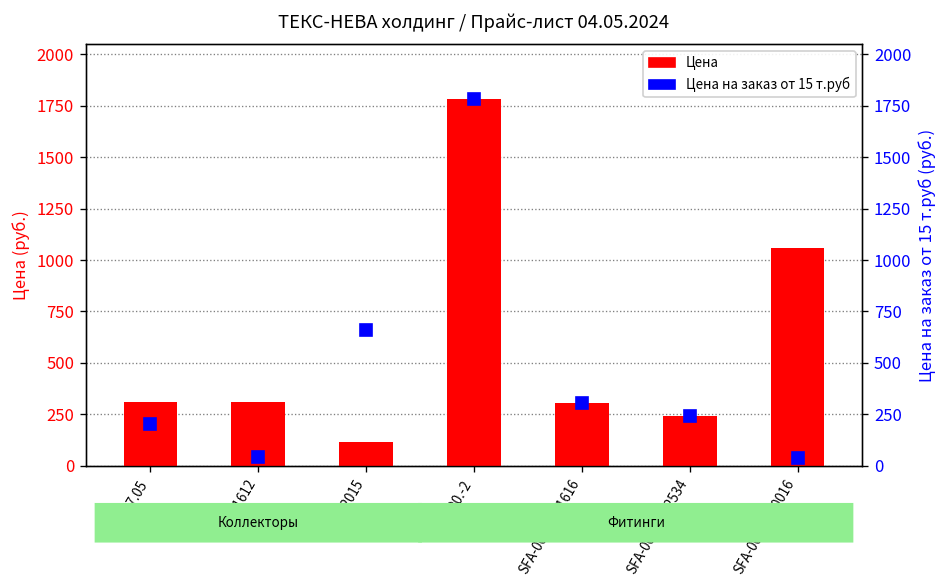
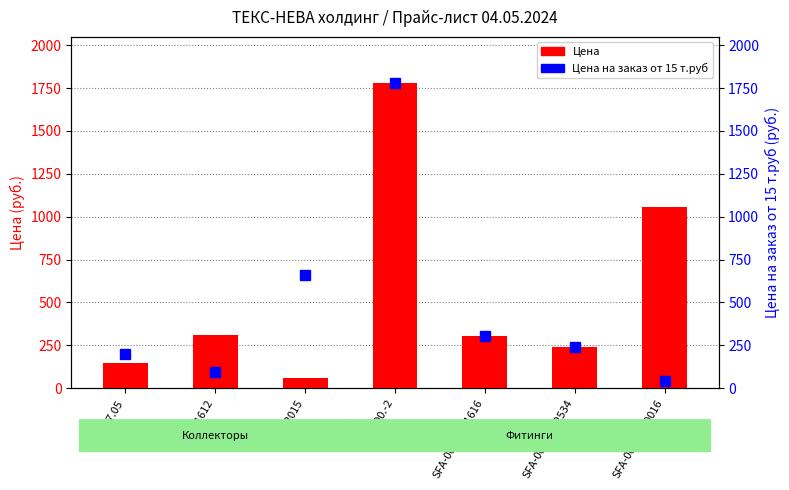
Цена, H.157.05: 310 -> 150
Цена, 67822015: 110 -> 60
Цена на заказ от 15 т.руб, 67821612: 40 -> 90
